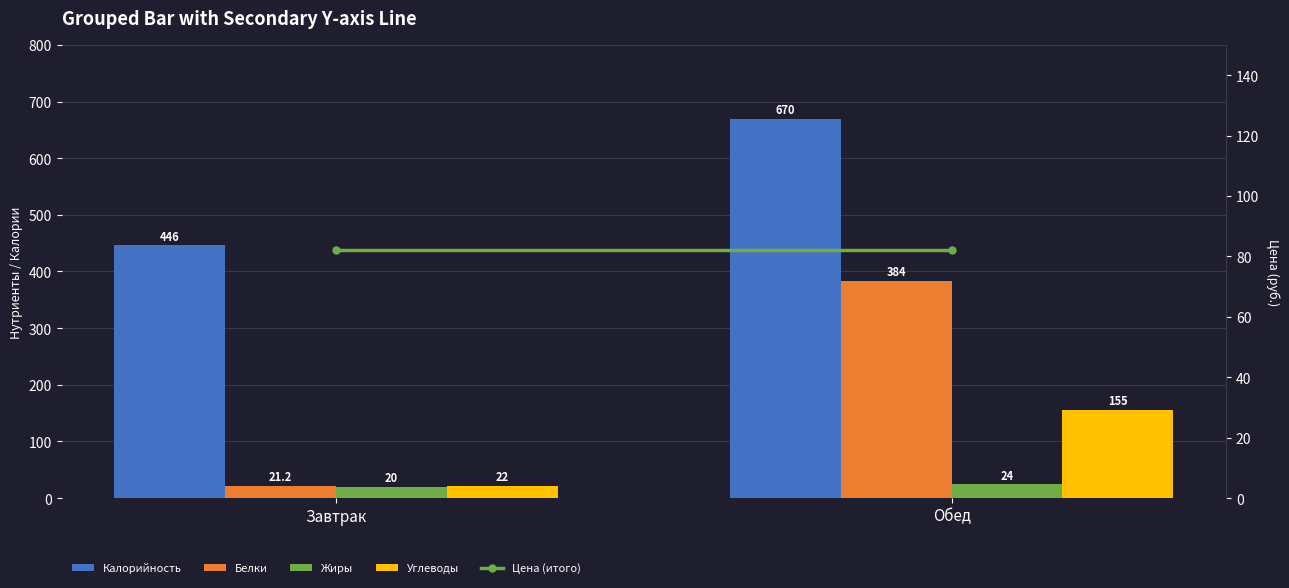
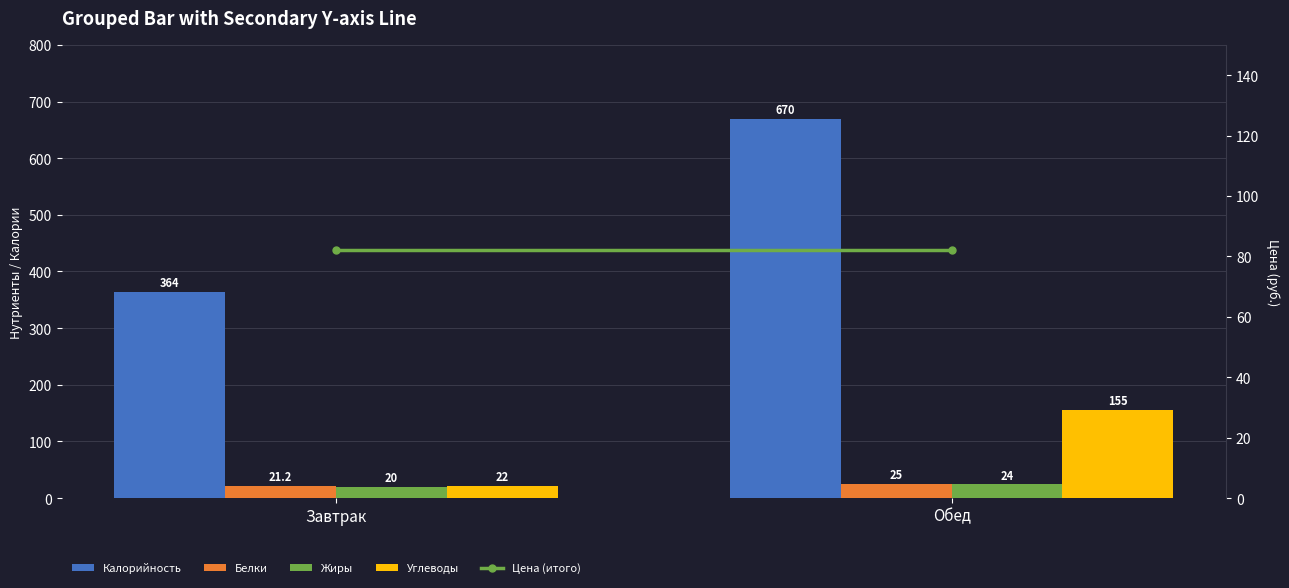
Калорийность, Завтрак: 446 -> 364
Белки, Обед: 384 -> 25
